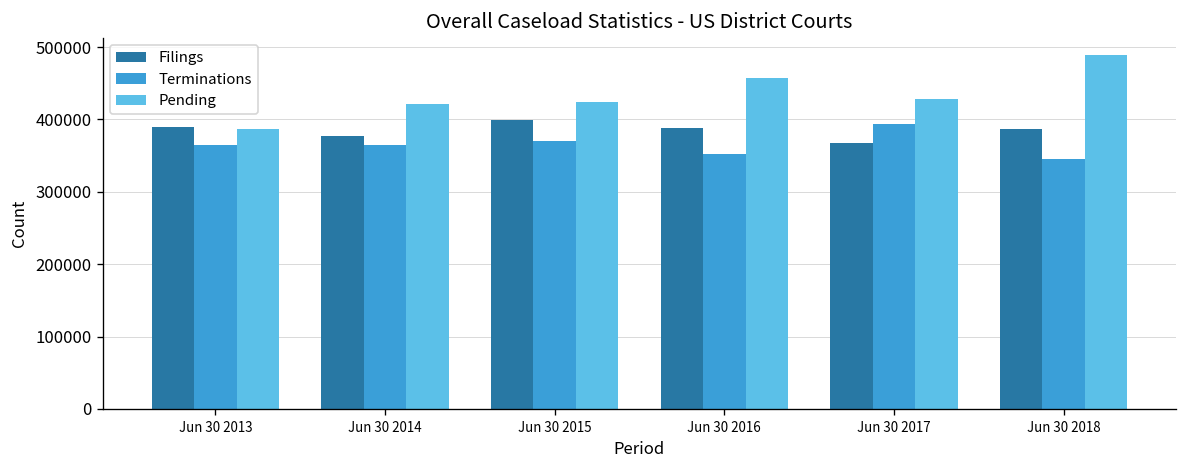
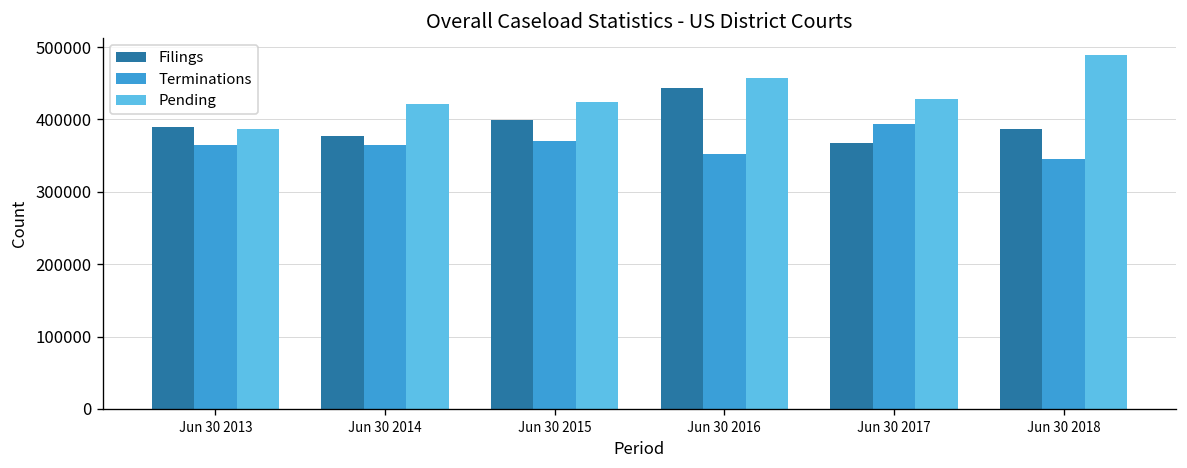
Filings, Jun 30 2016: 390000 -> 440000
